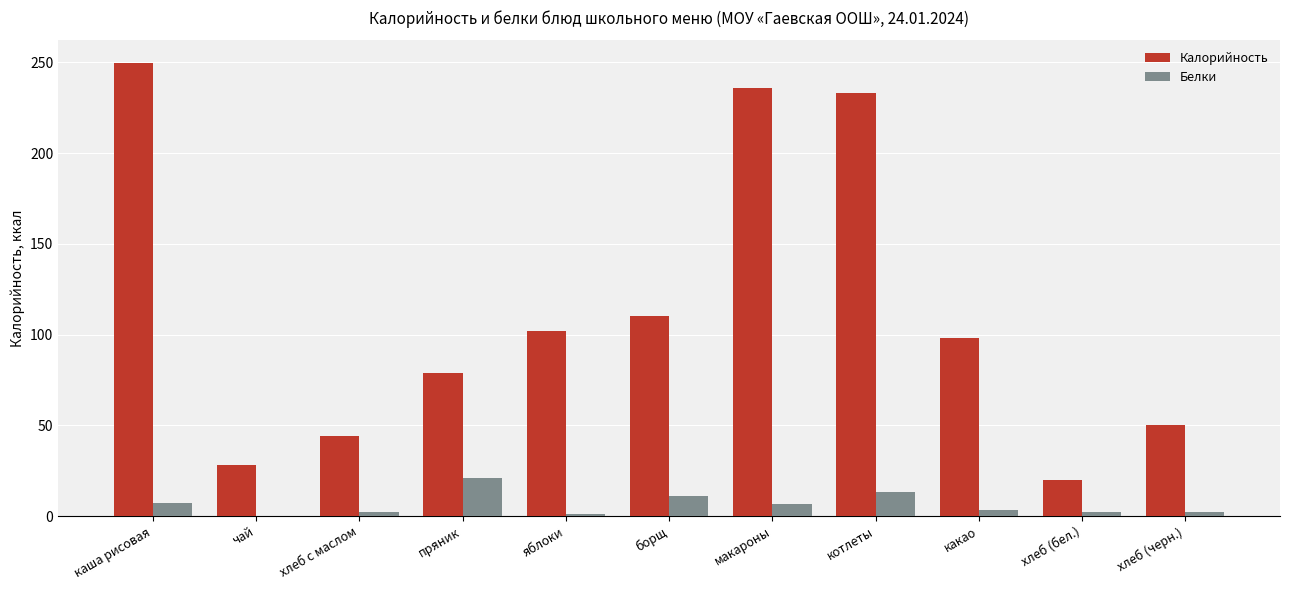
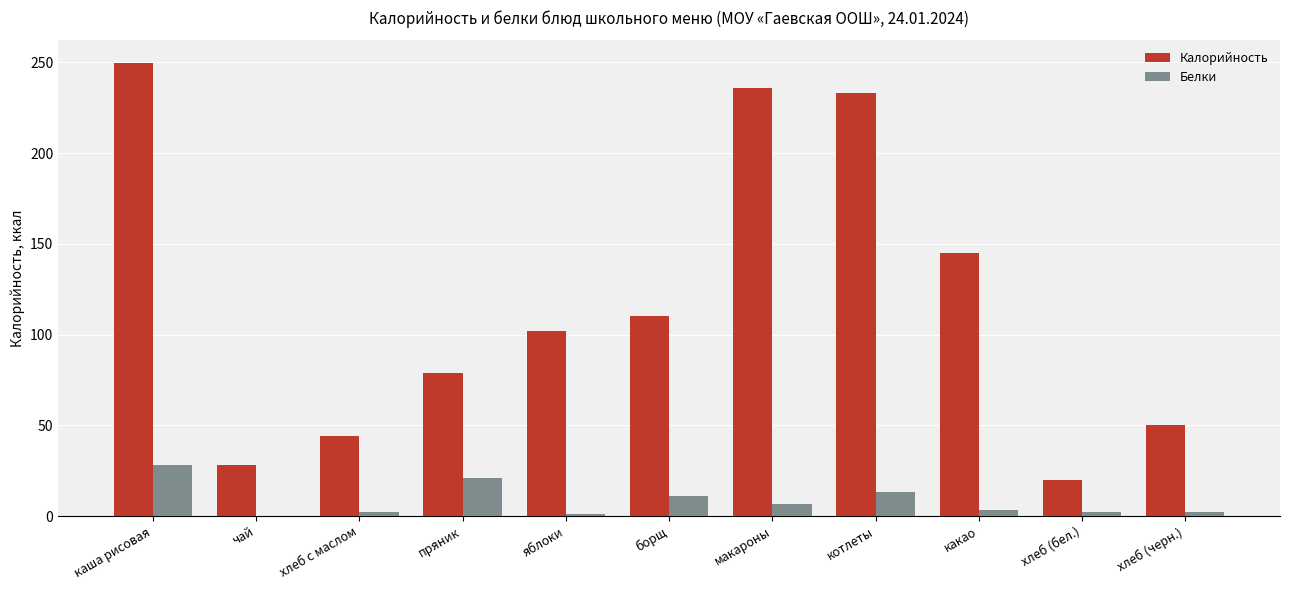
Белки, каша рисовая: 7 -> 28
Калорийность, какао: 98 -> 145
